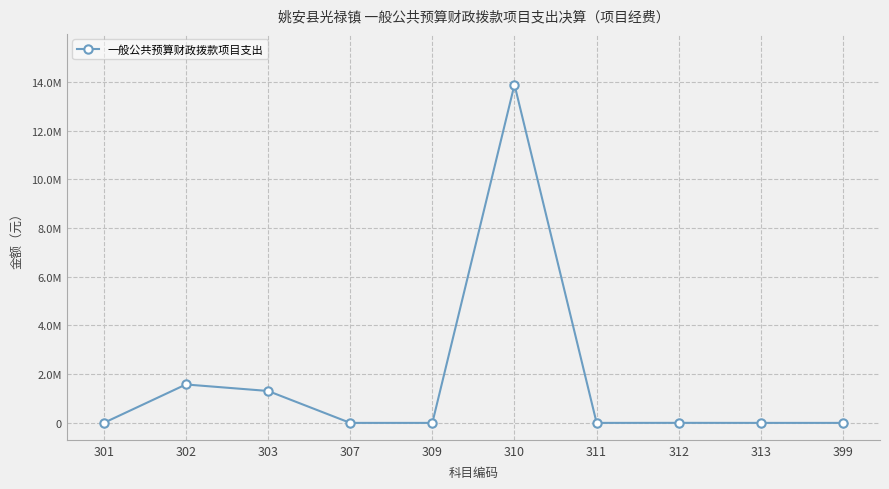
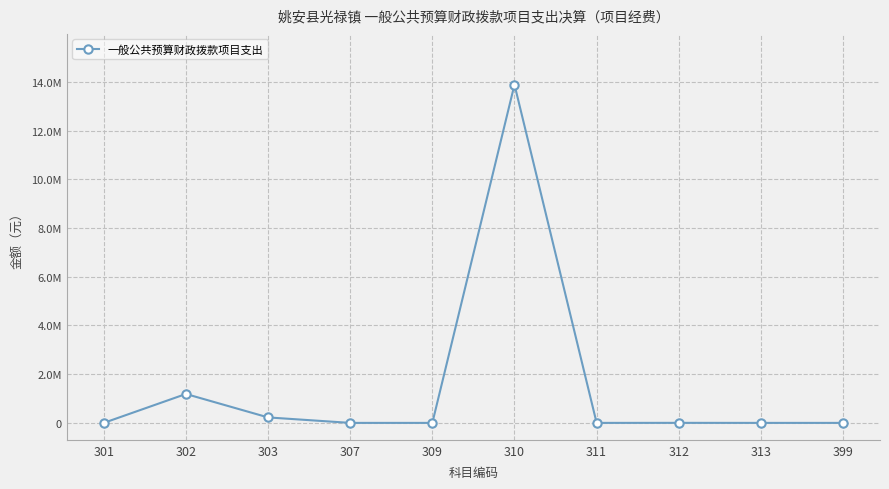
302: 1600000 -> 1200000
303: 1300000 -> 200000
